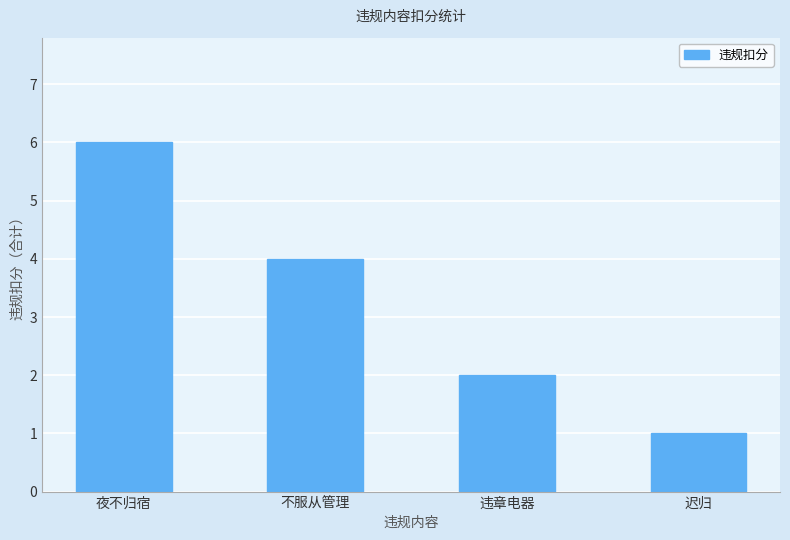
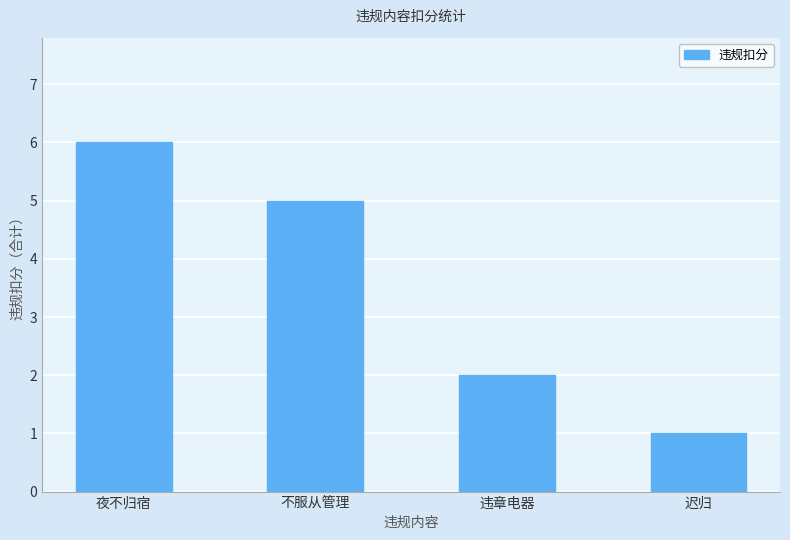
不服从管理: 4 -> 5
